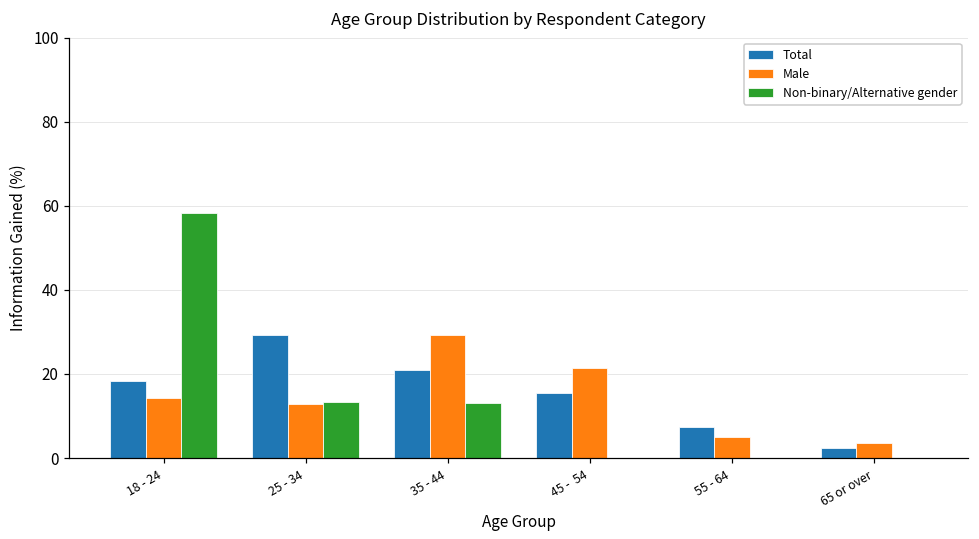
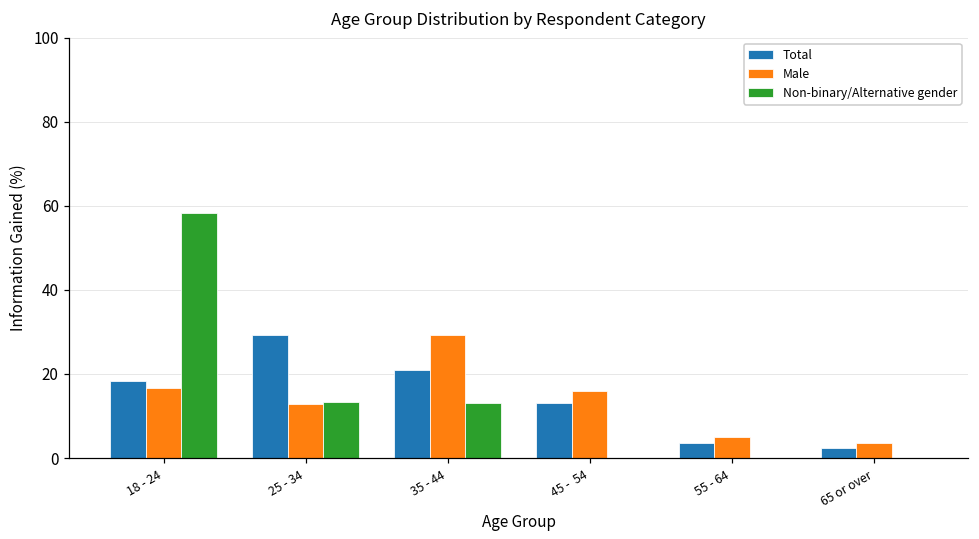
Male, 18 - 24: 14 -> 17
Total, 45 - 54: 15 -> 13
Male, 45 - 54: 21 -> 16
Total, 55 - 64: 7 -> 4
